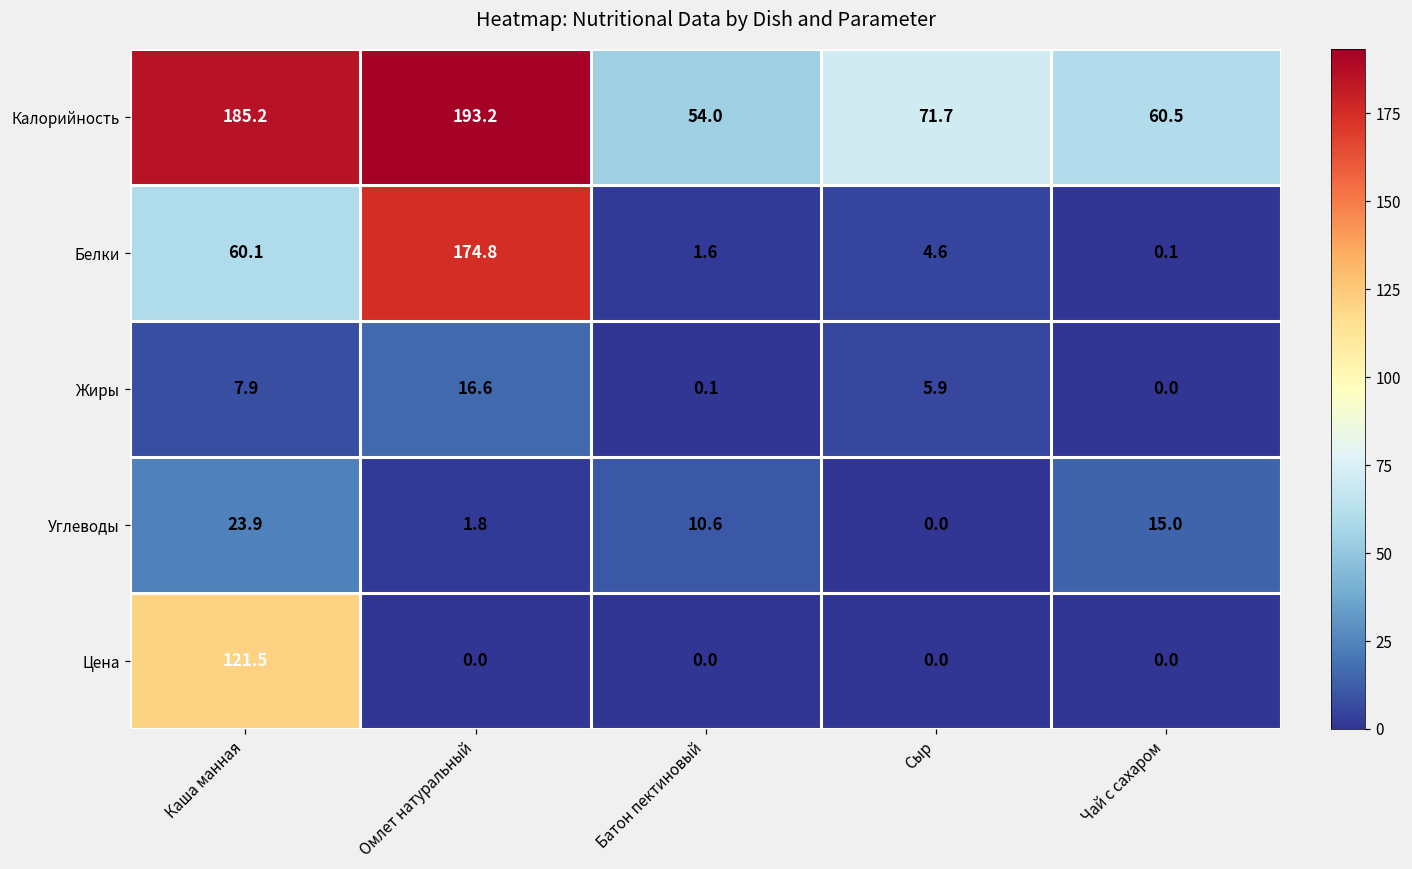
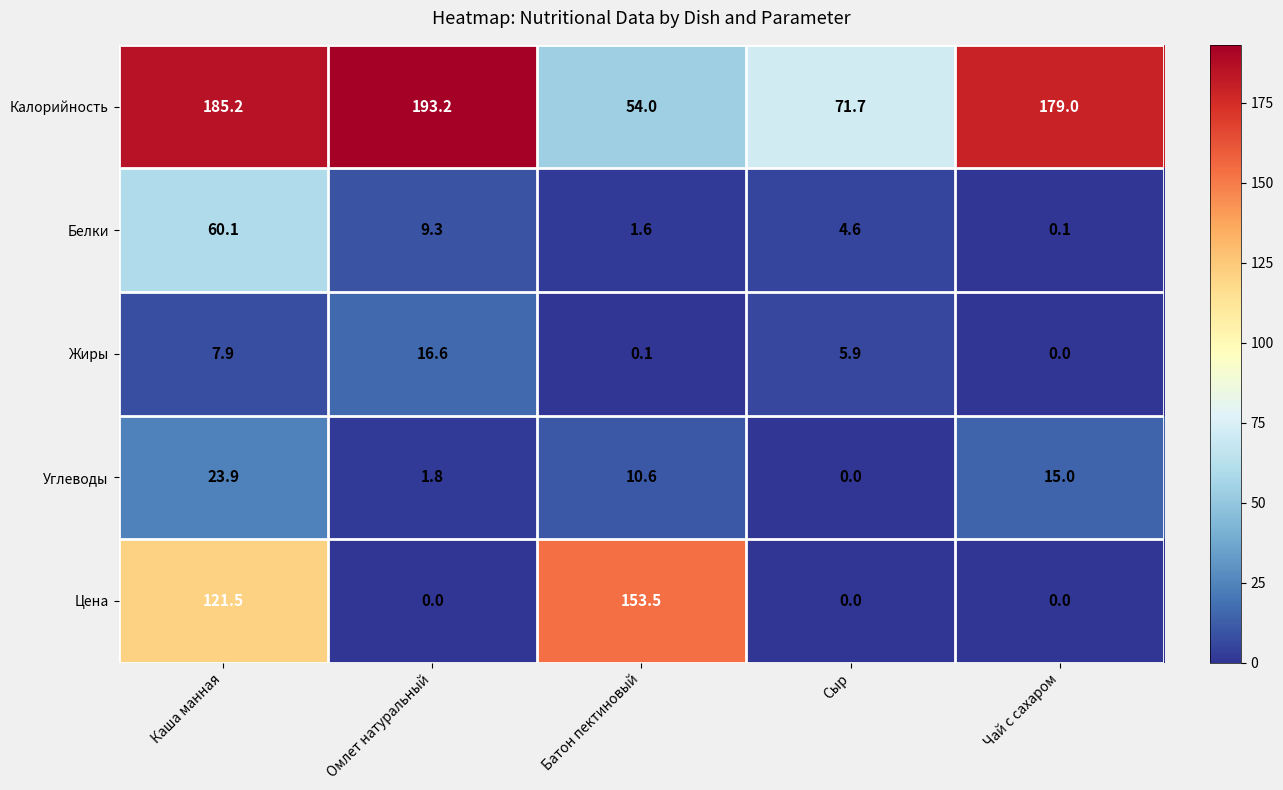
Калорийность, Чай с сахаром: 60.5 -> 179.0
Белки, Омлет натуральный: 174.8 -> 9.3
Цена, Батон пектиновый: 0.0 -> 153.5
